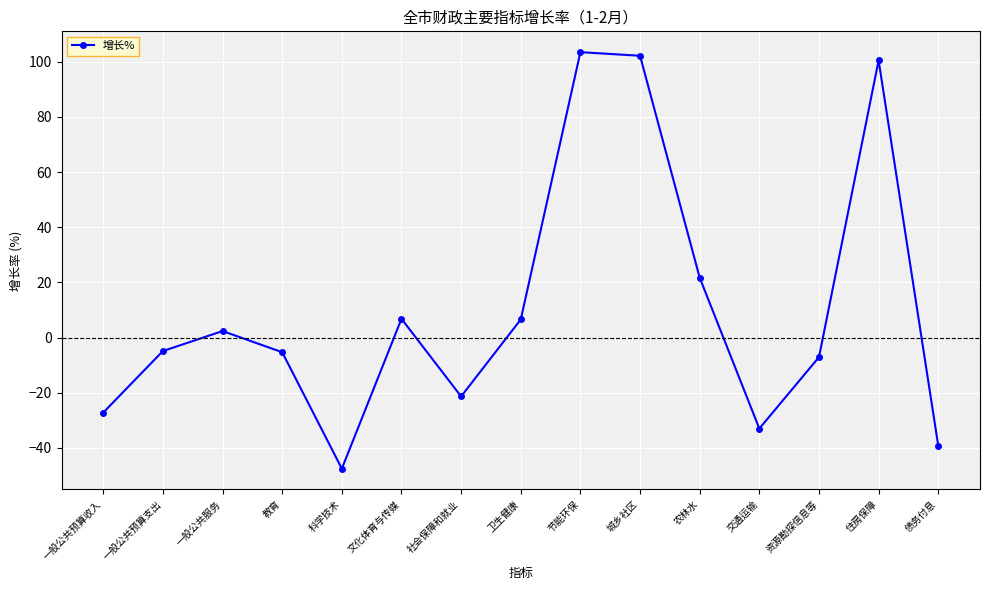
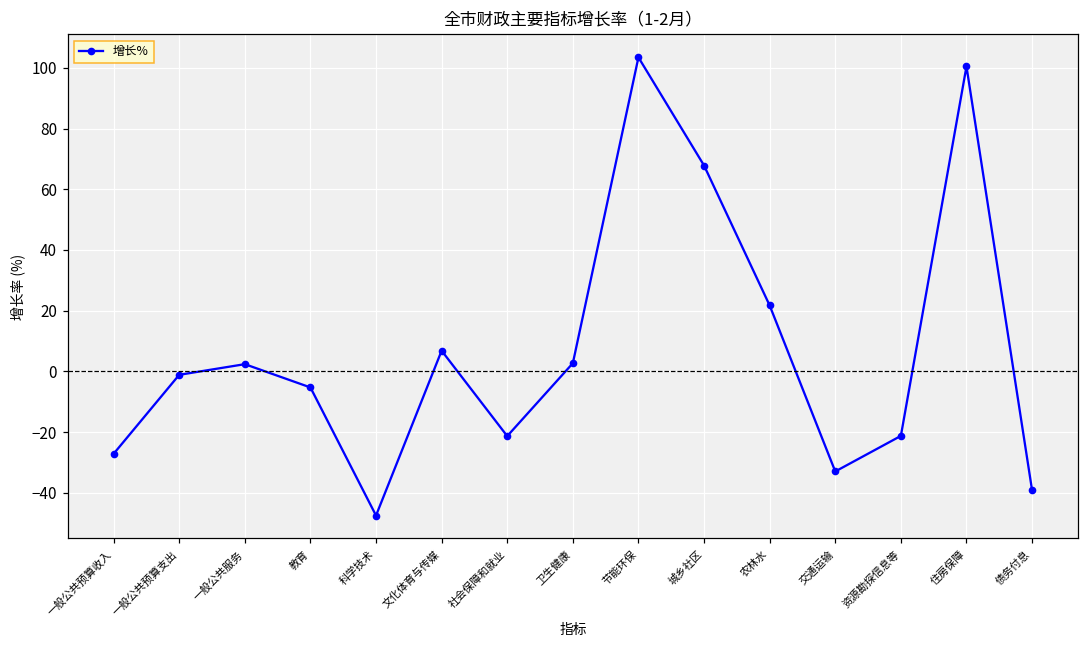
一般公共预算支出: -5 -> -1
卫生健康: 7 -> 3
城乡社区: 102 -> 68
资源勘探信息等: -7 -> -21
